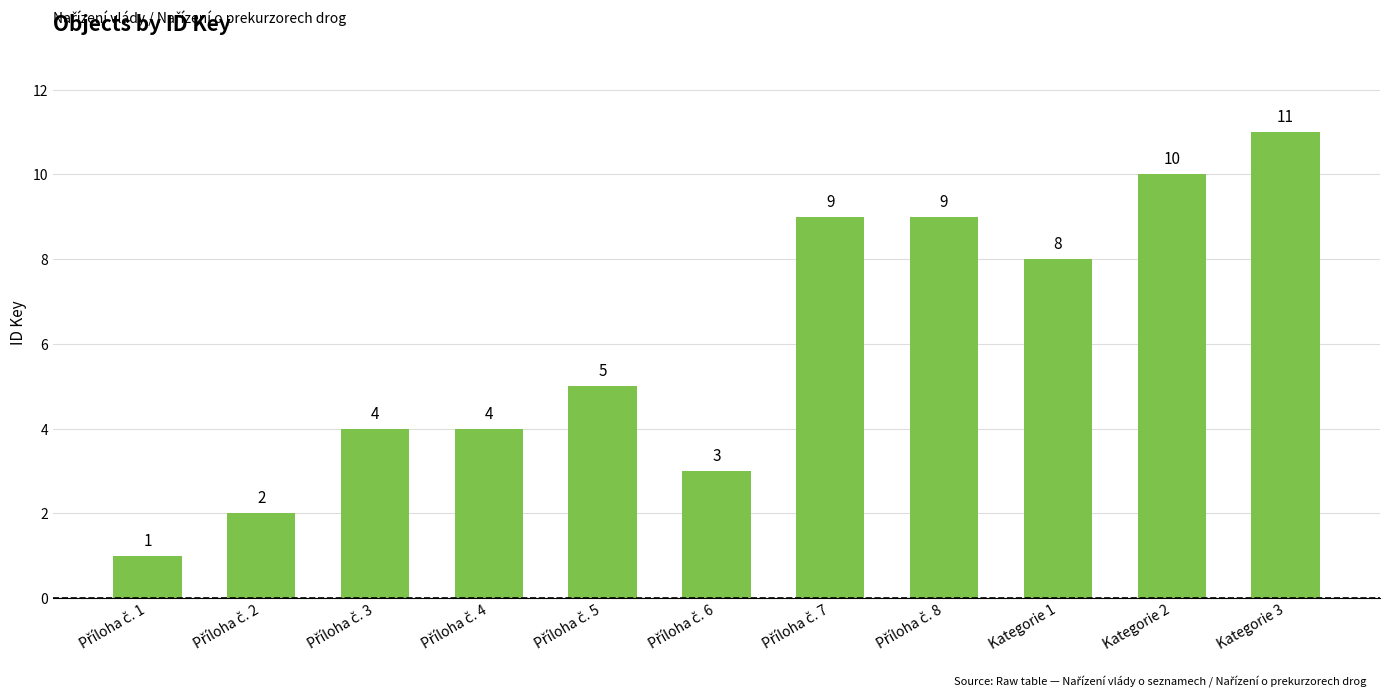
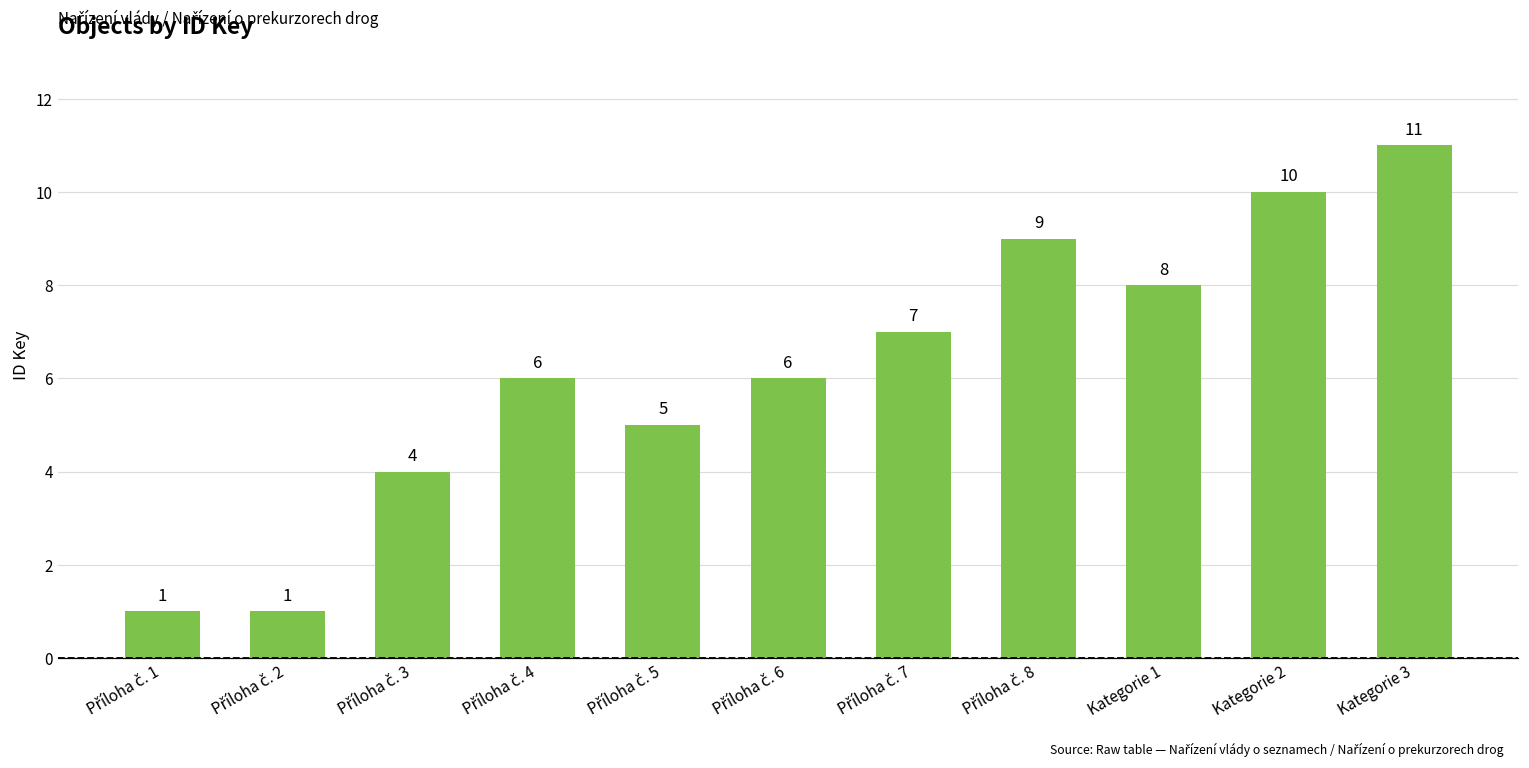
Příloha č. 2: 2 -> 1
Příloha č. 4: 4 -> 6
Příloha č. 6: 3 -> 6
Příloha č. 7: 9 -> 7
